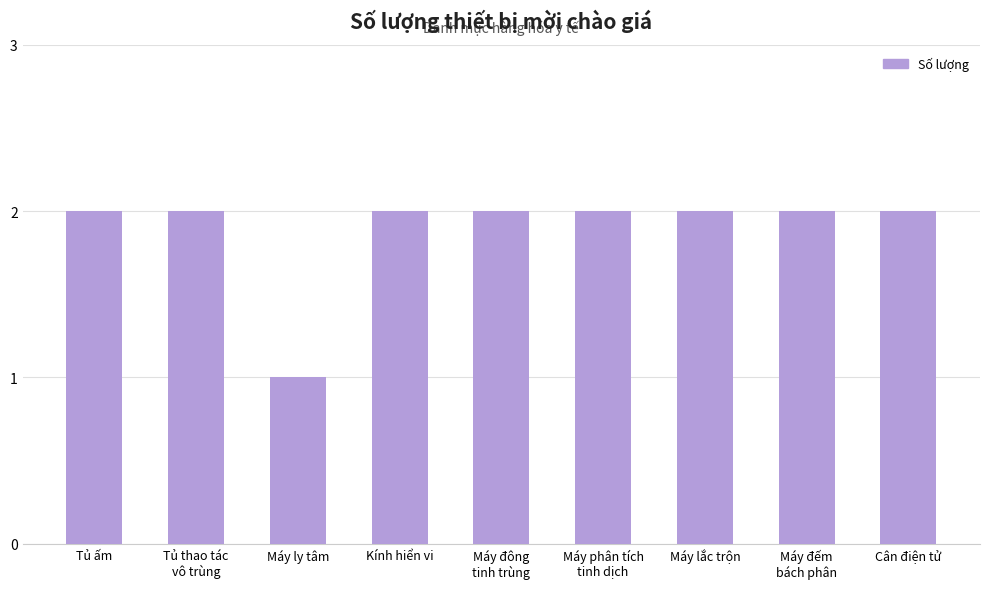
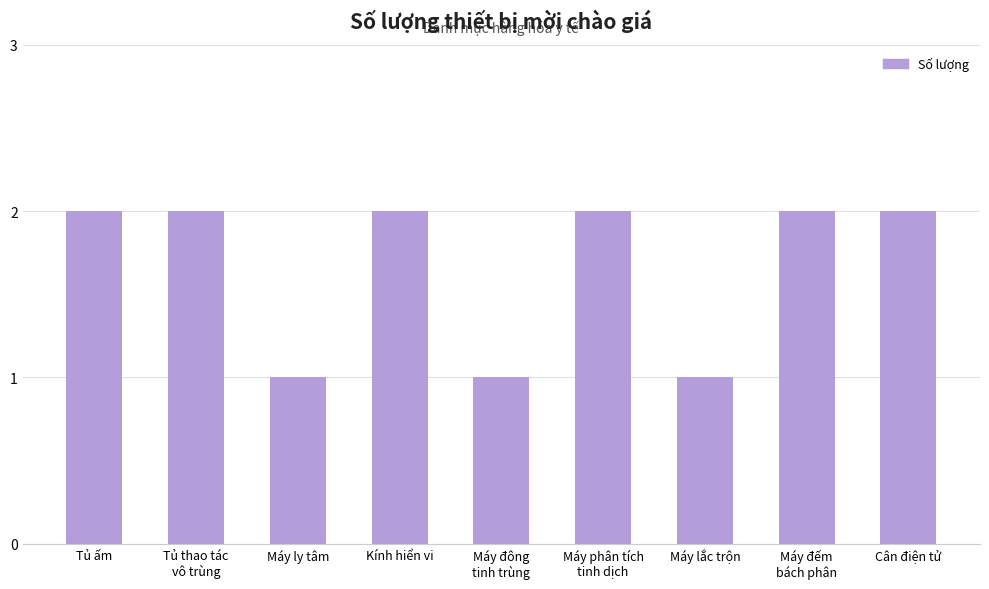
Máy đông tinh trùng: 2 -> 1
Máy lắc trộn: 2 -> 1
